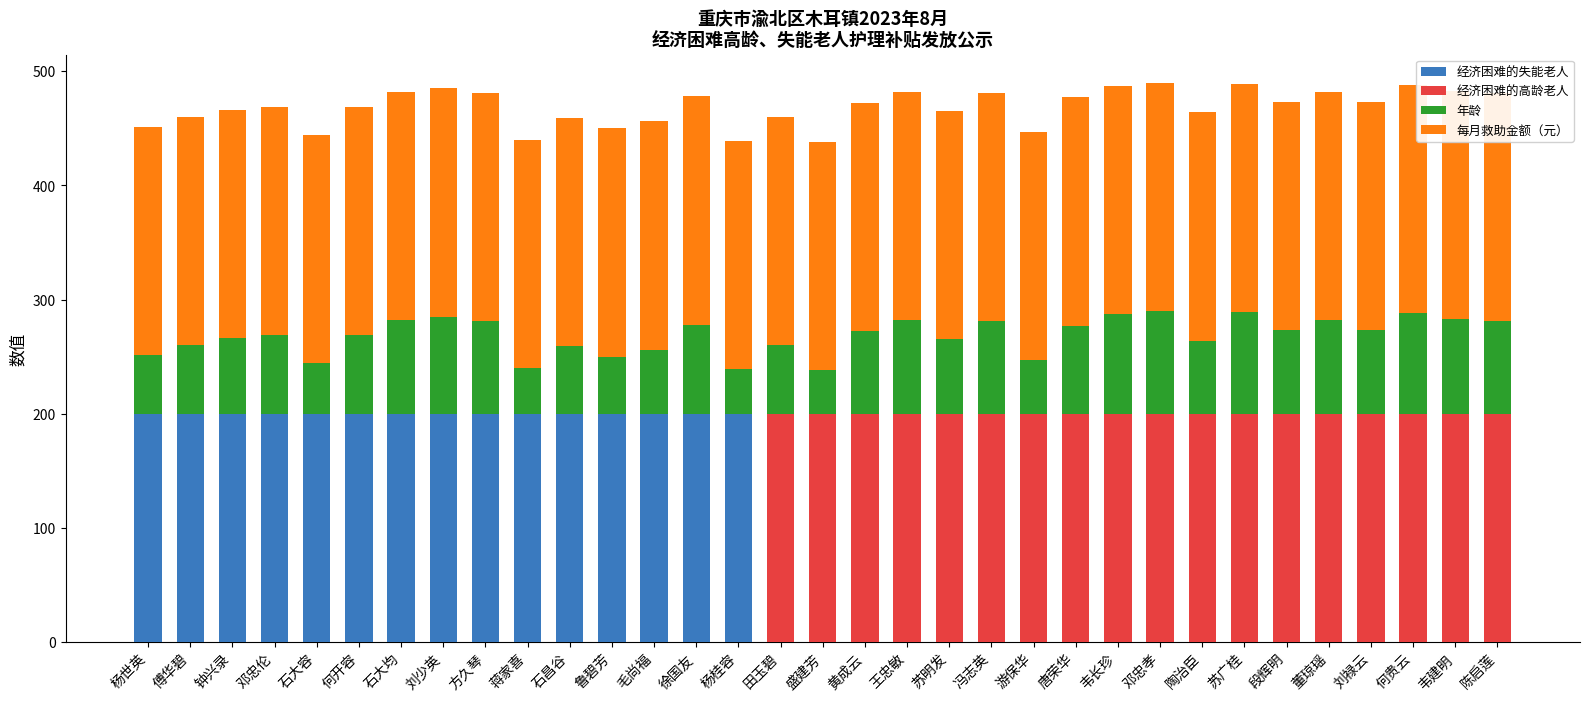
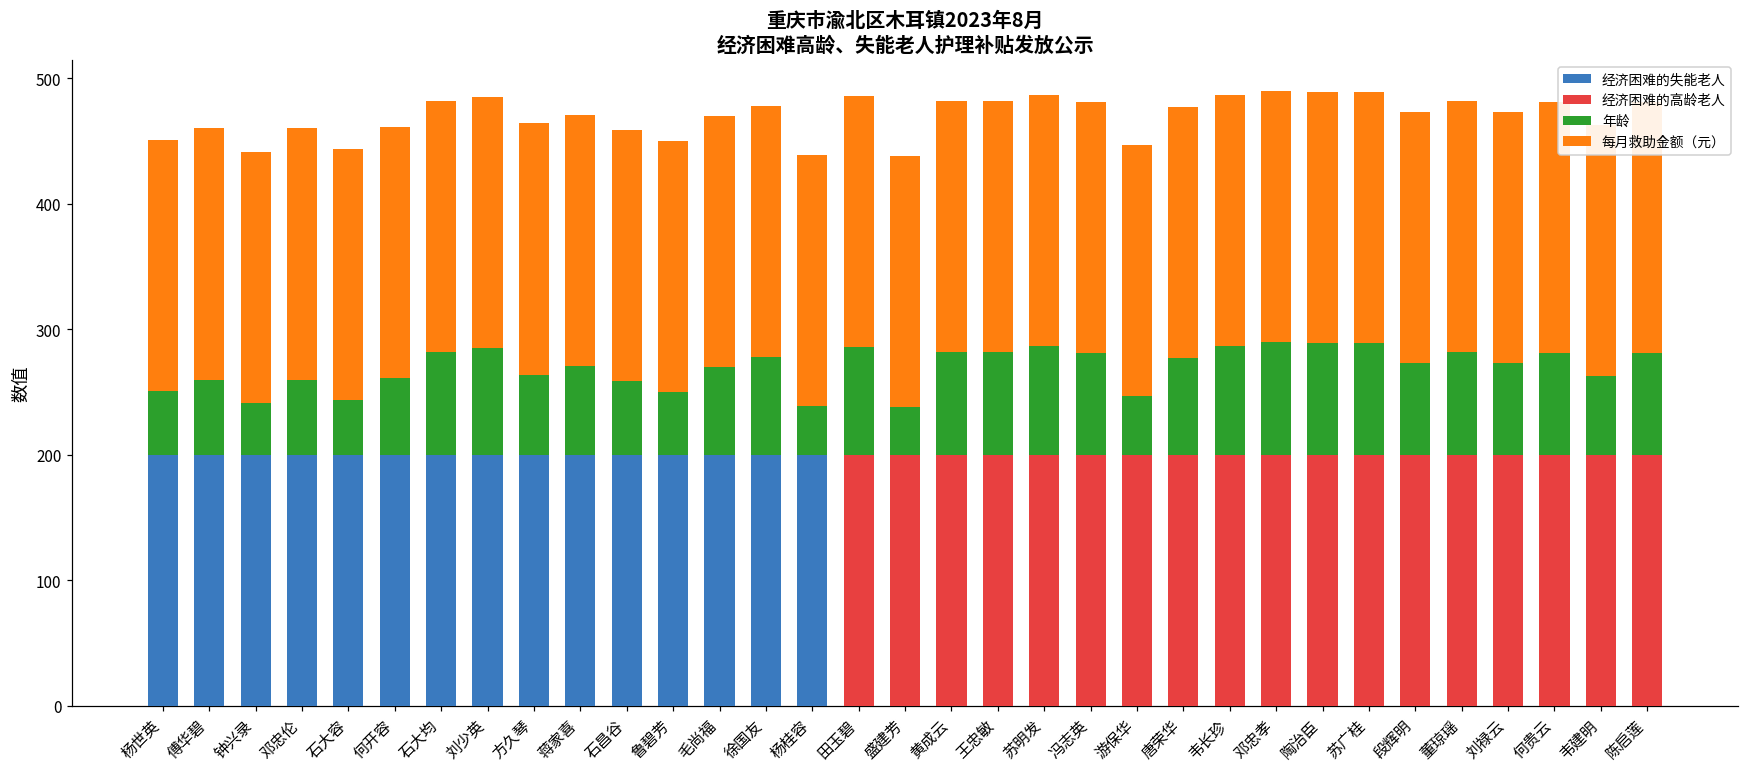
年龄, 钟兴录: 66 -> 41
年龄, 邓忠伦: 69 -> 60
年龄, 何开容: 69 -> 61
年龄, 方久琴: 81 -> 64
年龄, 蒋家喜: 40 -> 71
年龄, 毛尚福: 56 -> 70
年龄, 田玉碧: 60 -> 86
年龄, 黄成云: 72 -> 82
年龄, 苏明发: 65 -> 87
年龄, 陶治臣: 64 -> 89
年龄, 何贵云: 88 -> 81
年龄, 韦建明: 83 -> 63
